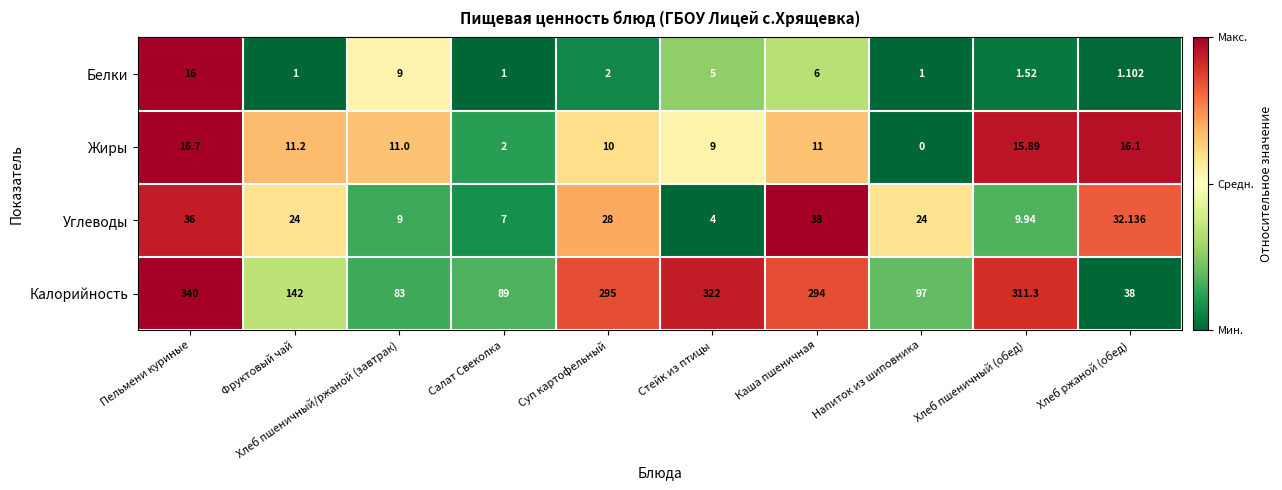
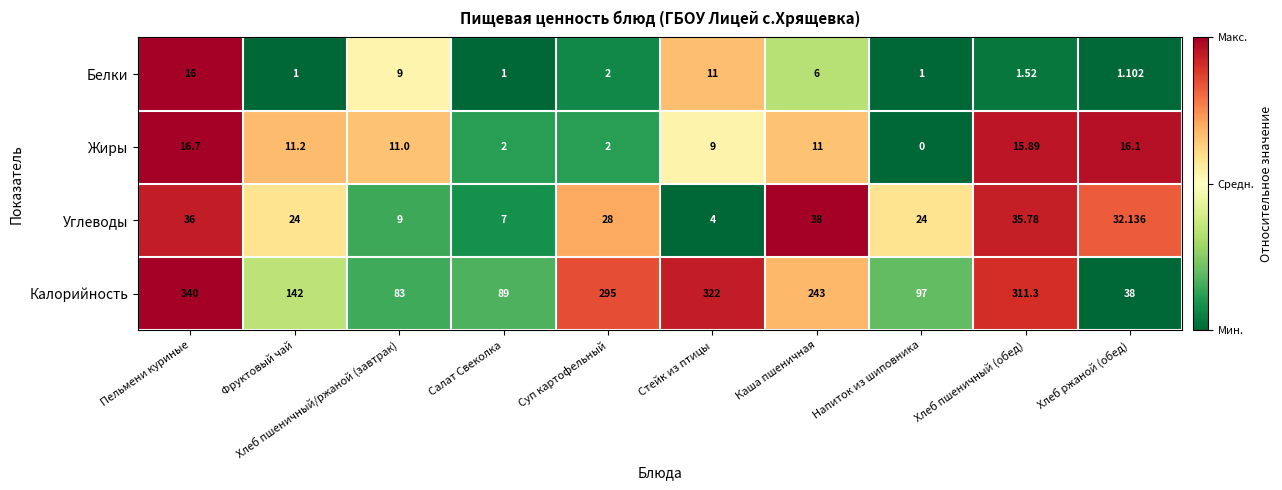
Белки, Стейк из птицы: 5 -> 11
Жиры, Суп картофельный: 10 -> 2
Углеводы, Хлеб пшеничный (обед): 9.94 -> 35.78
Калорийность, Каша пшеничная: 294 -> 243
